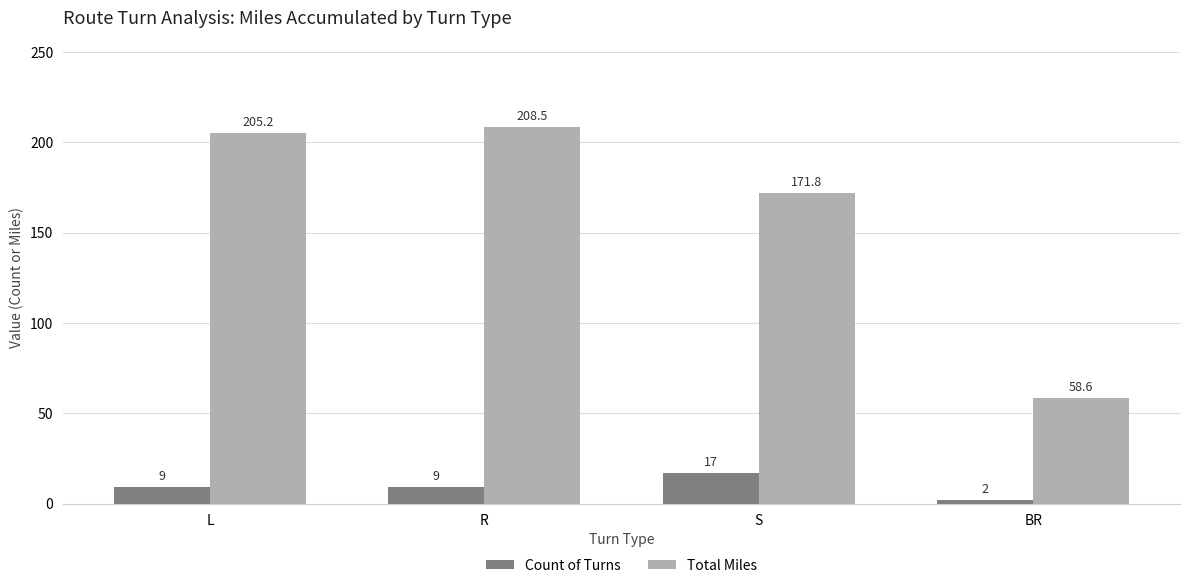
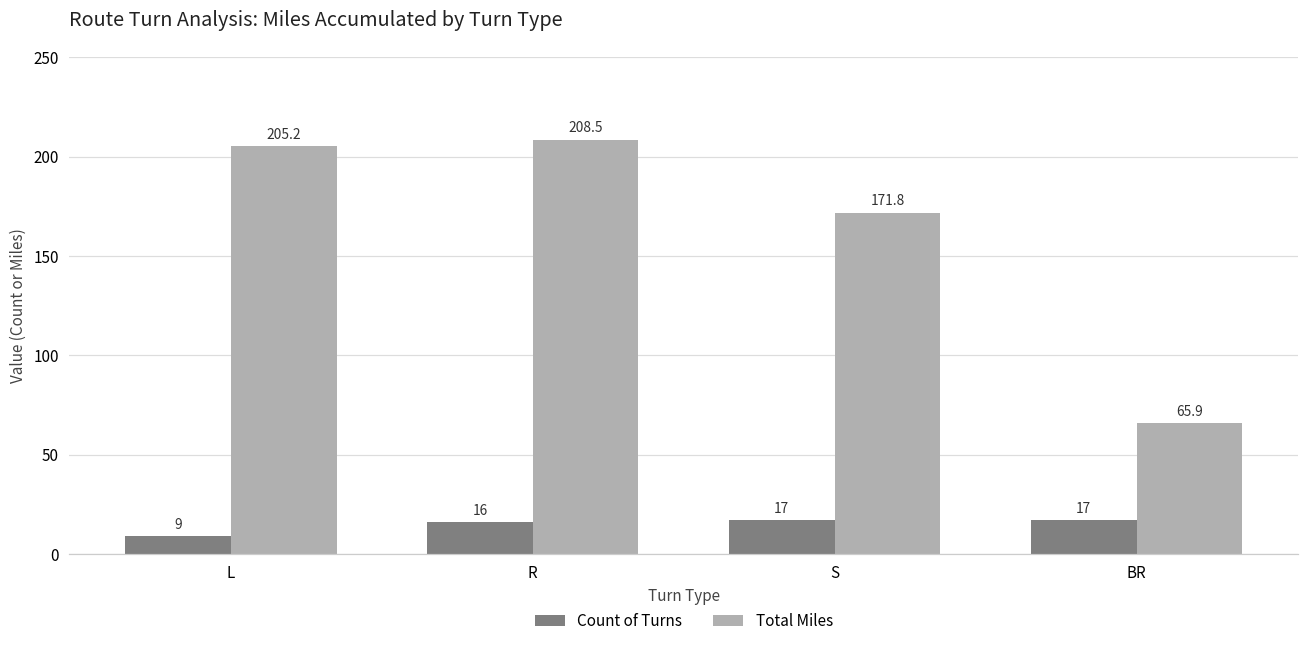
Count of Turns, R: 9 -> 16
Count of Turns, BR: 2 -> 17
Total Miles, BR: 58.6 -> 65.9
